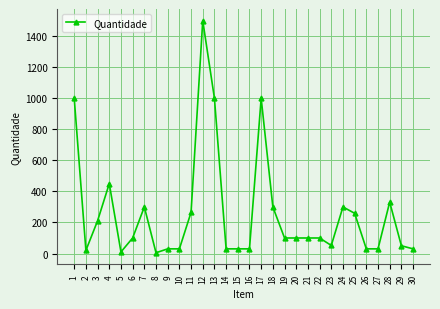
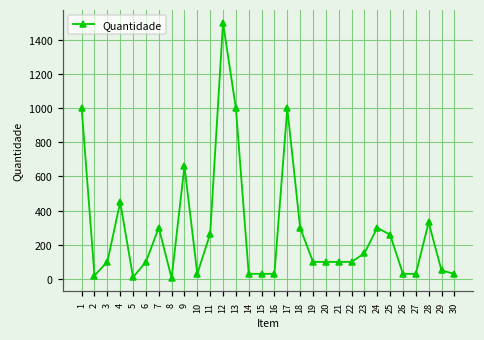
3: 210 -> 100
9: 30 -> 660
23: 50 -> 150
